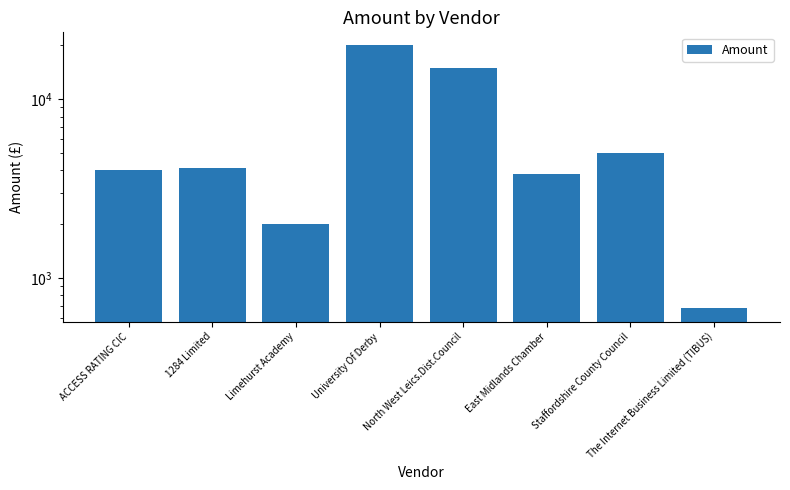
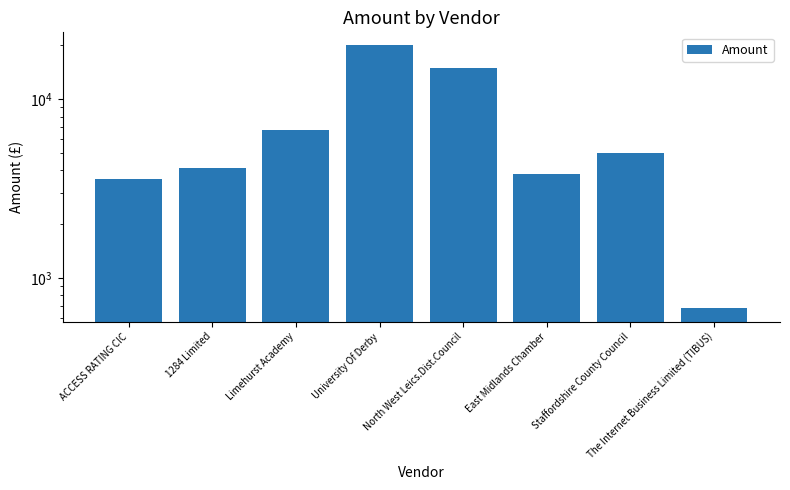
ACCESS RATING CIC: 4000 -> 3600
Limehurst Academy: 2000 -> 6800
